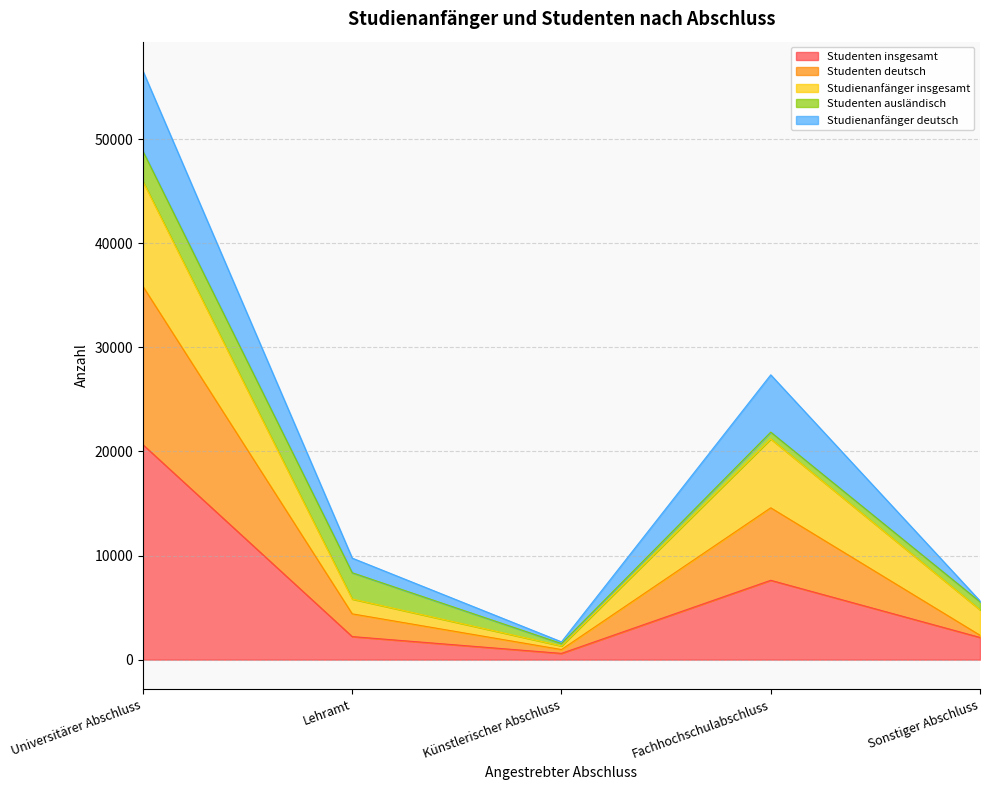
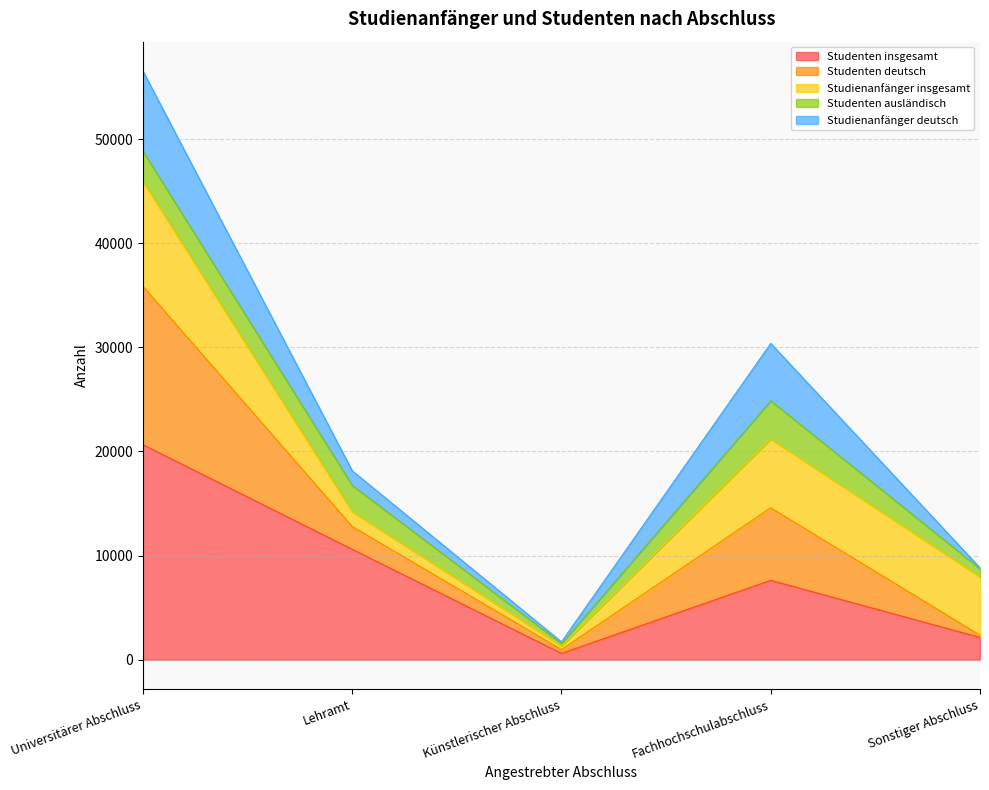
Studenten insgesamt, Lehramt: 2200 -> 10600
Studenten ausländisch, Fachhochschulabschluss: 700 -> 3700
Studienanfänger insgesamt, Sonstiger Abschluss: 2400 -> 5600
